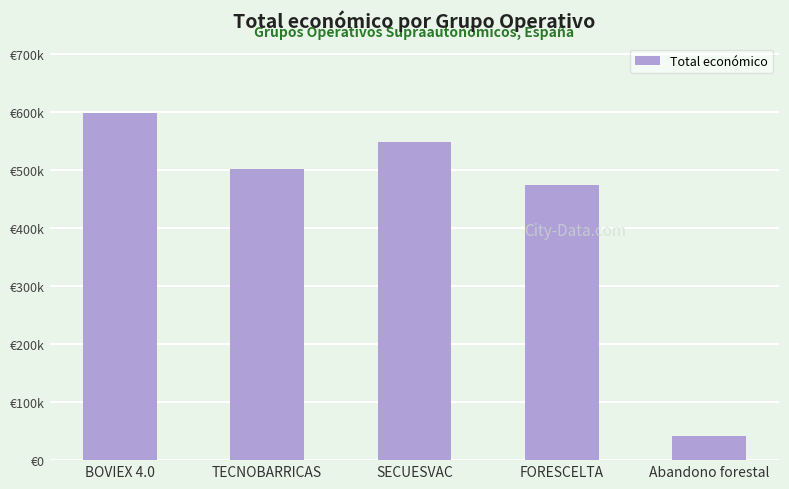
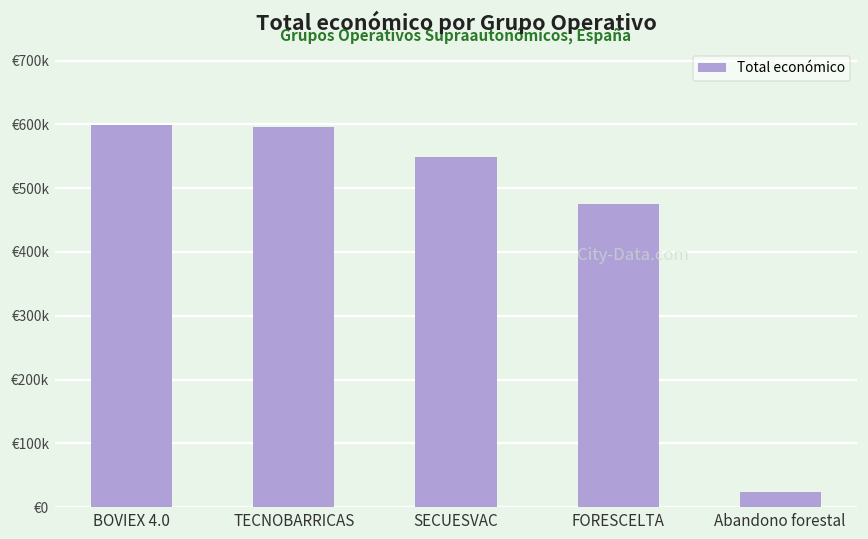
TECNOBARRICAS: €500000 -> €600000
Abandono forestal: €40000 -> €20000
